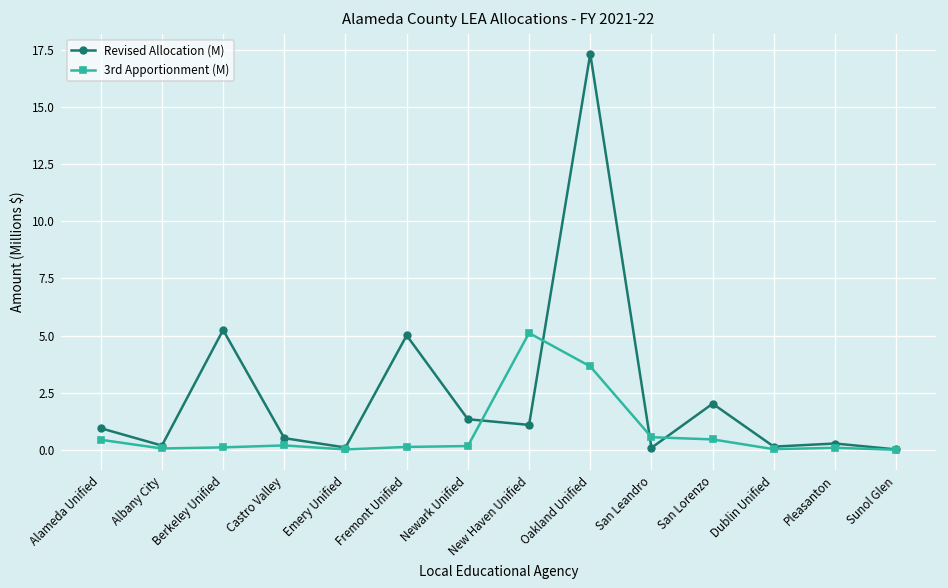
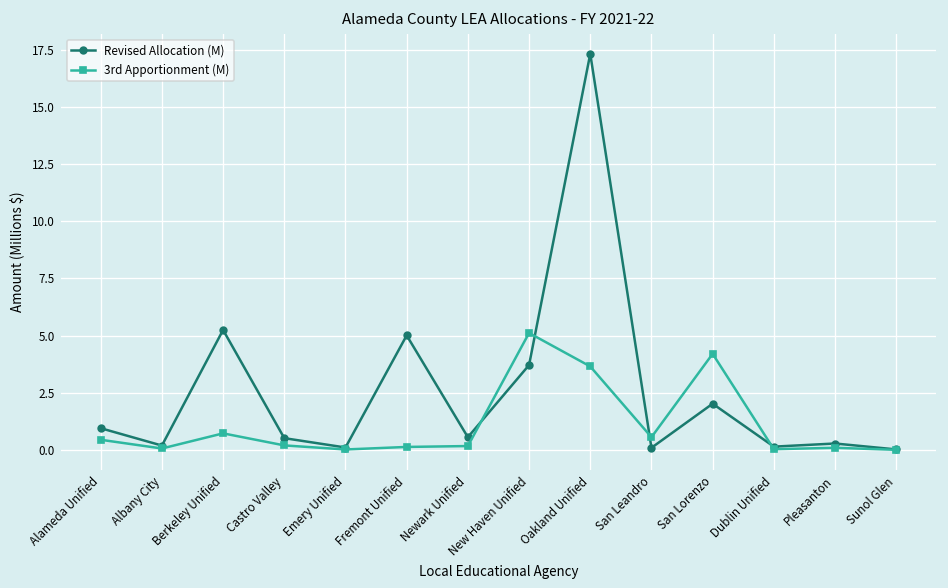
3rd Apportionment (M), Berkeley Unified: 0.1 -> 0.7
Revised Allocation (M), Newark Unified: 1.3 -> 0.6
Revised Allocation (M), New Haven Unified: 1.1 -> 3.7
3rd Apportionment (M), San Lorenzo: 0.5 -> 4.2
